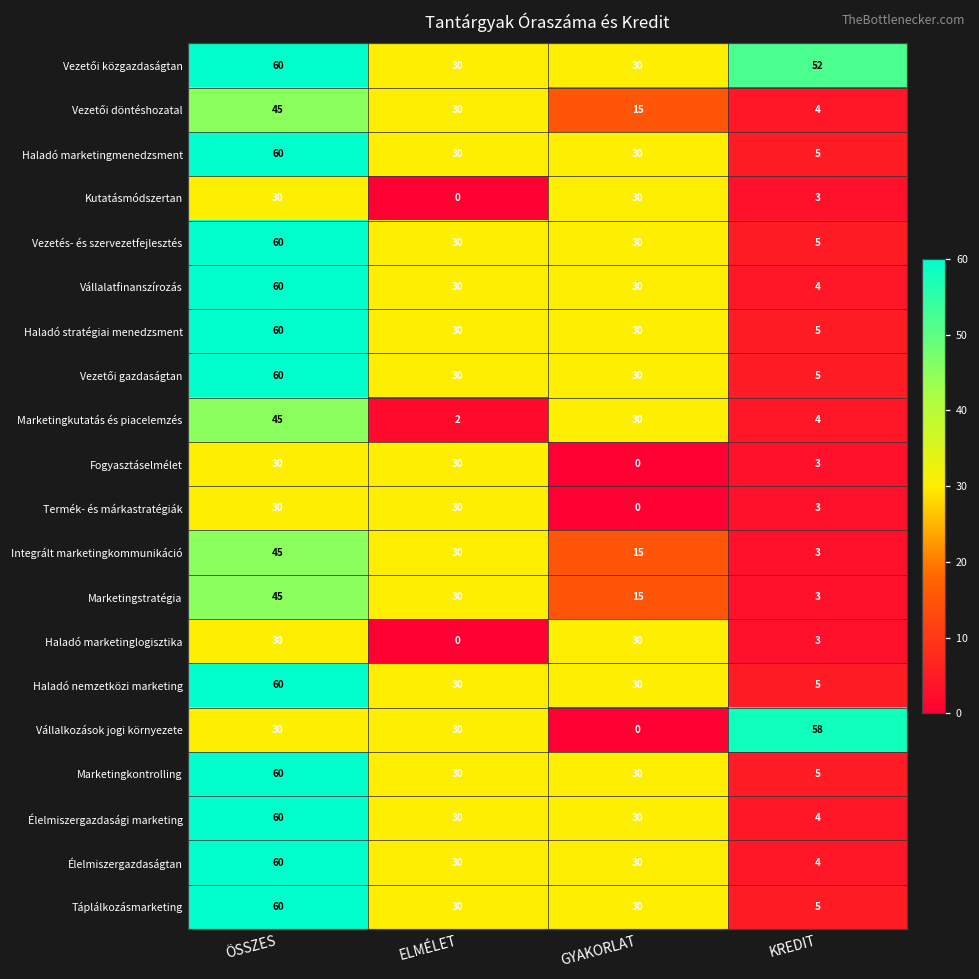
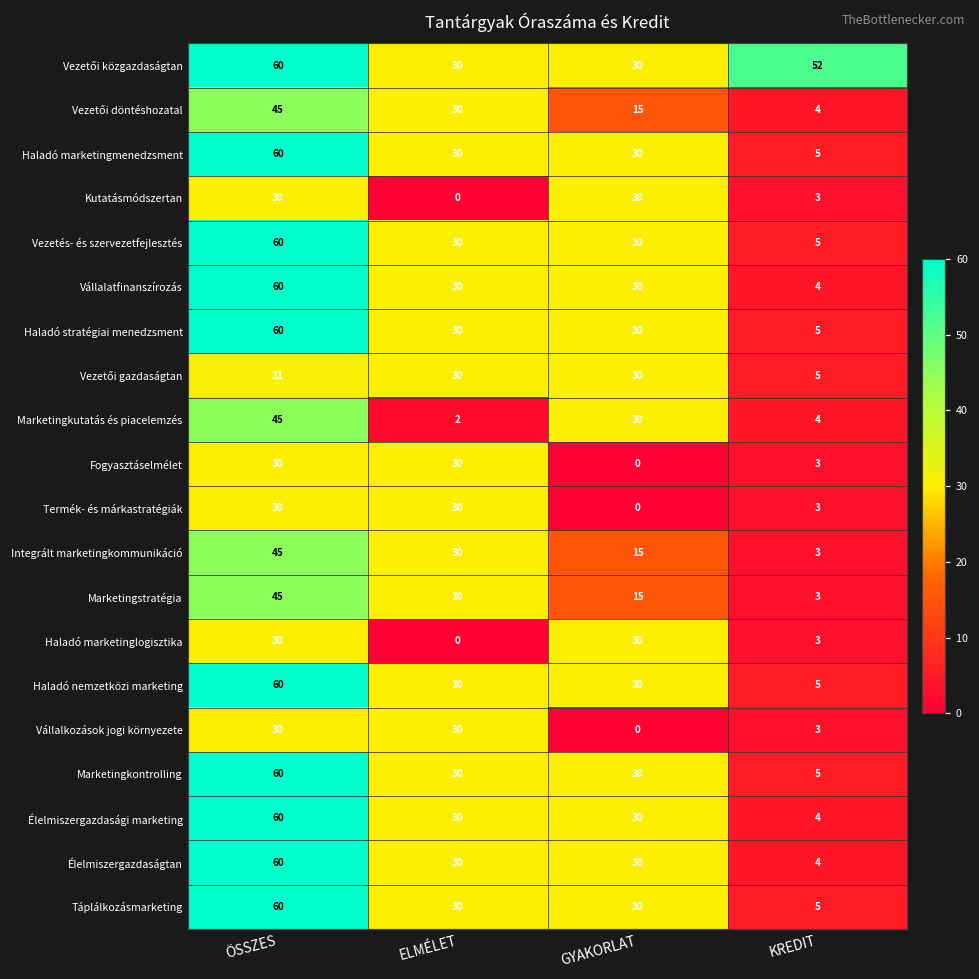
Vezetői gazdaságtan, ÖSSZES: 60 -> 31
Vállalkozások jogi környezete, KREDIT: 58 -> 3
